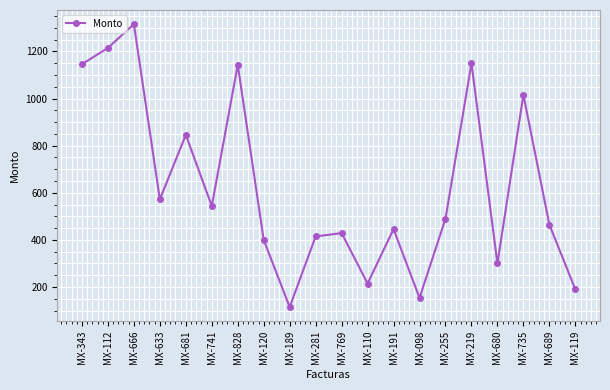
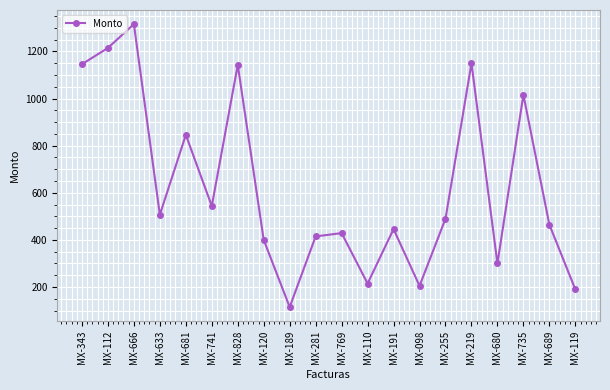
MX-633: 570 -> 510
MX-098: 150 -> 210
